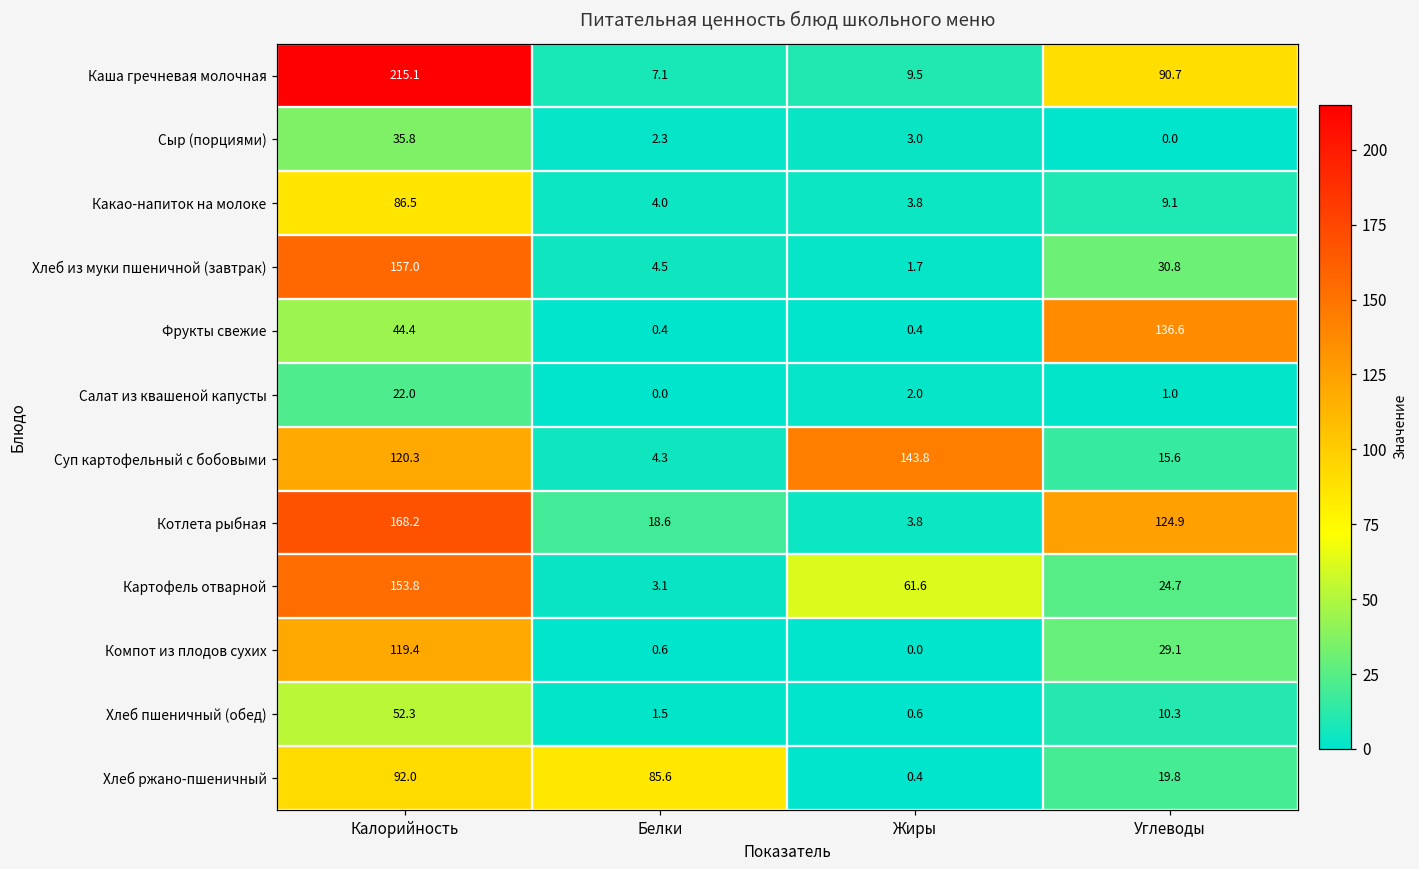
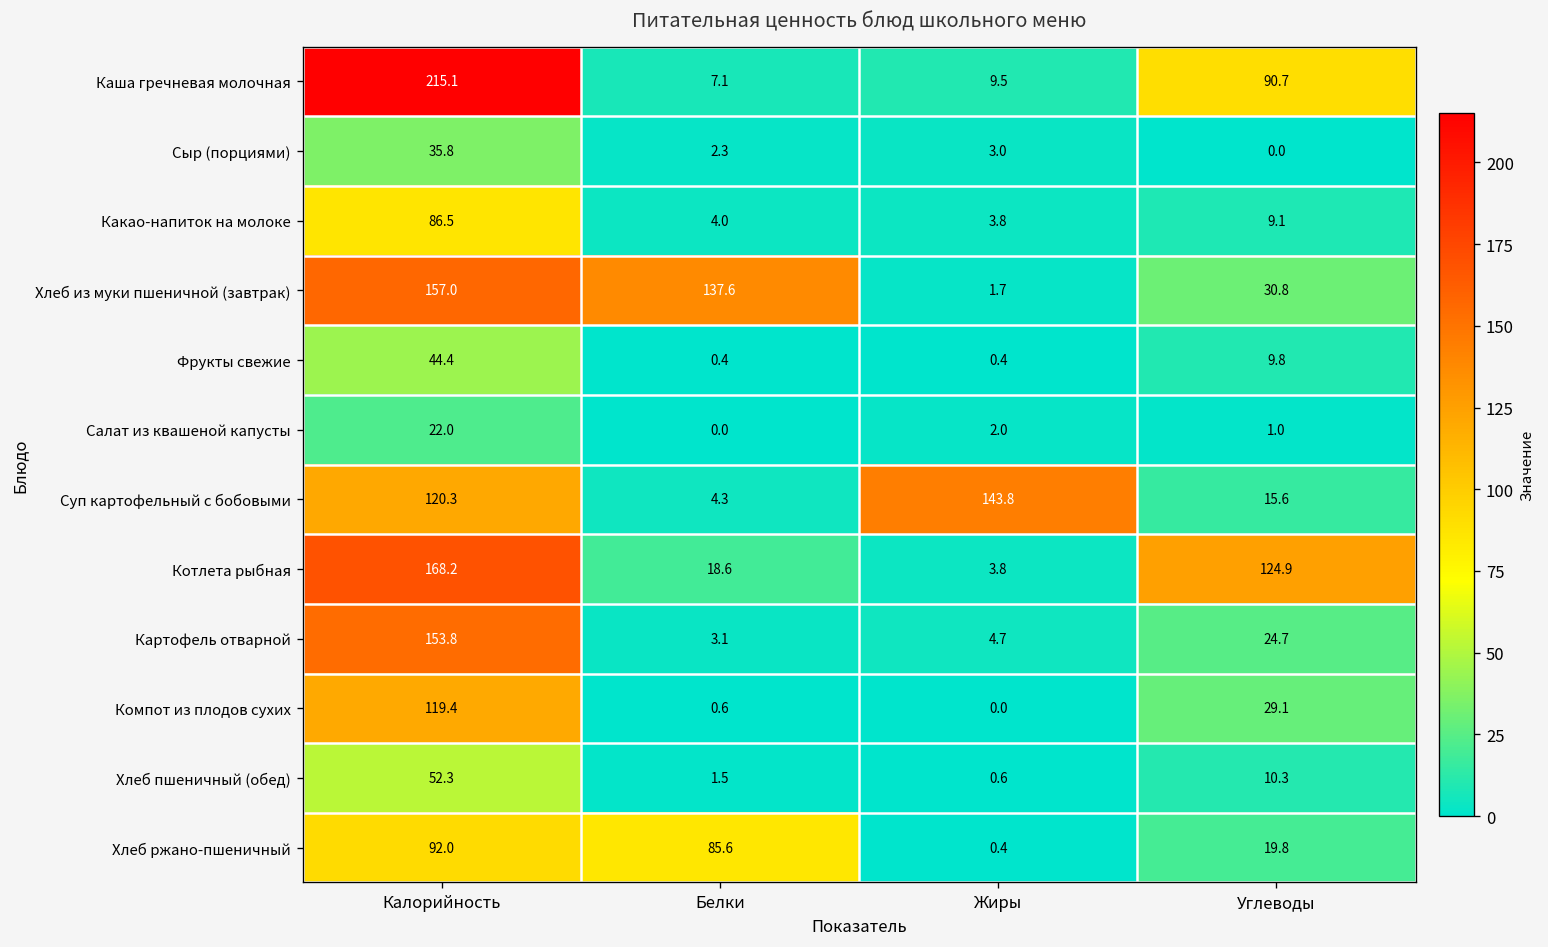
Хлеб из муки пшеничной (завтрак), Белки: 4.5 -> 137.6
Фрукты свежие, Углеводы: 136.6 -> 9.8
Картофель отварной, Жиры: 61.6 -> 4.7
